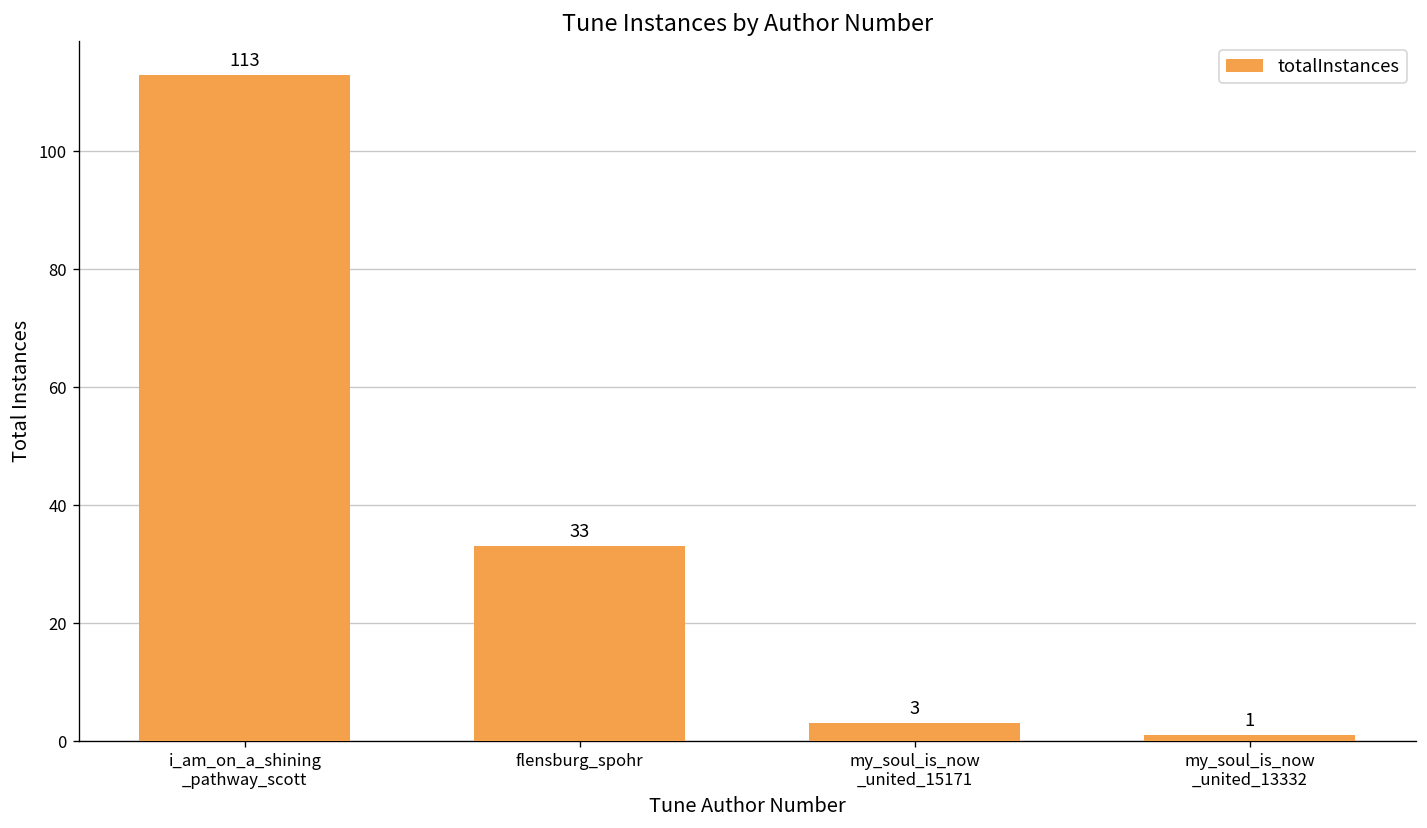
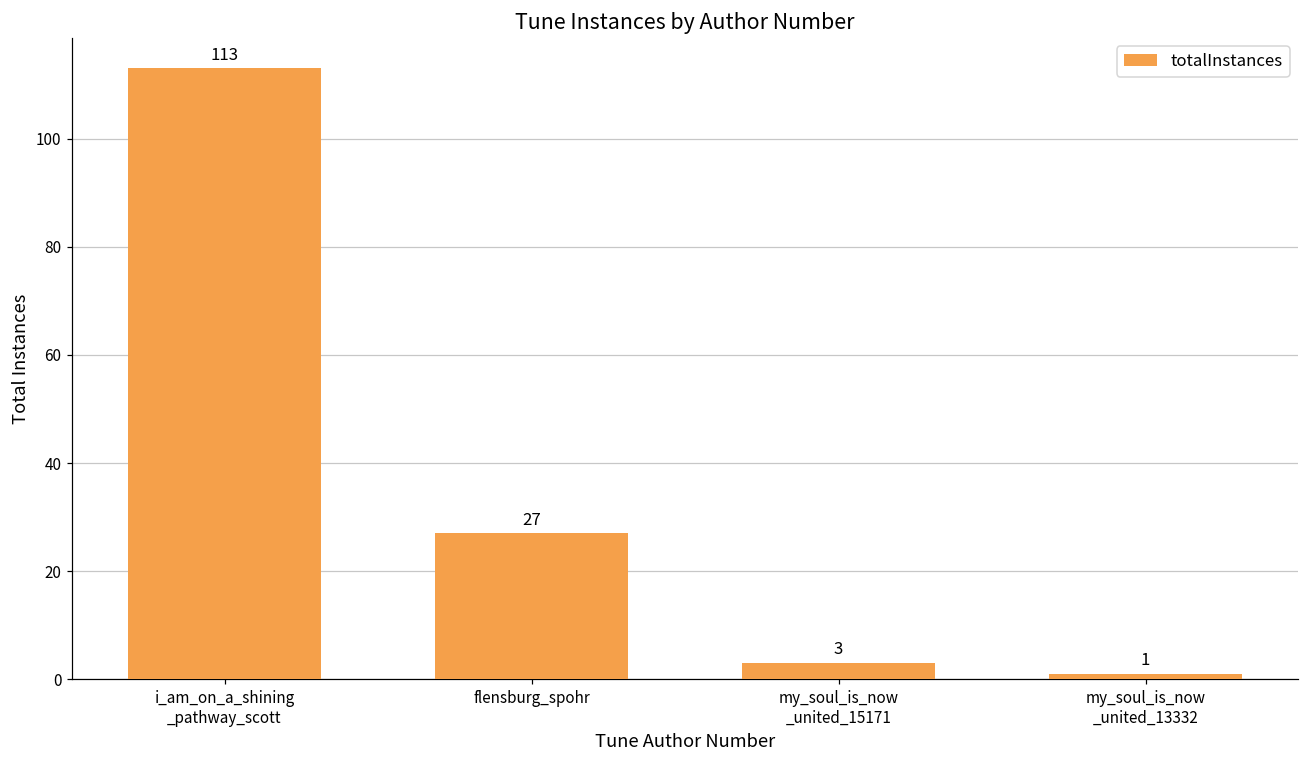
flensburg_spohr: 33 -> 27
